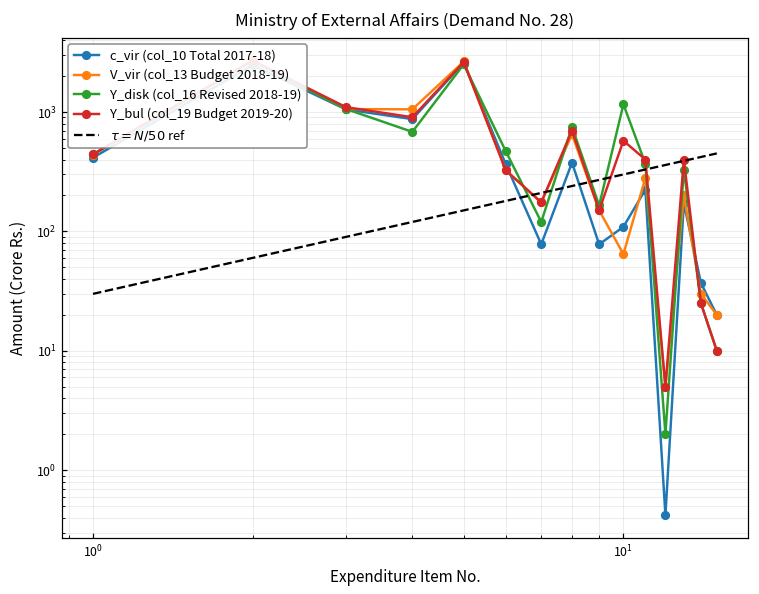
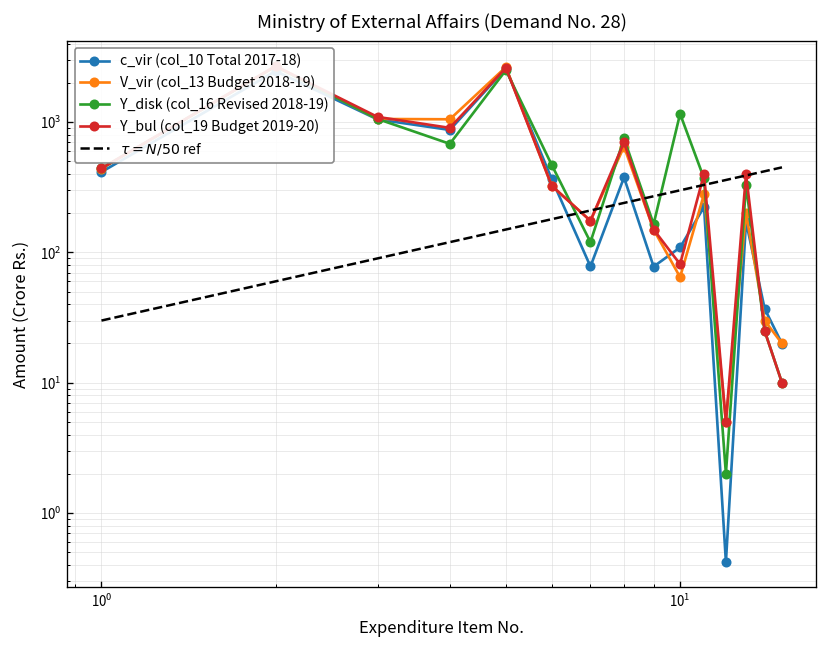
Y_bul (col_19 Budget 2019-20), 10^1: 600 -> 80
